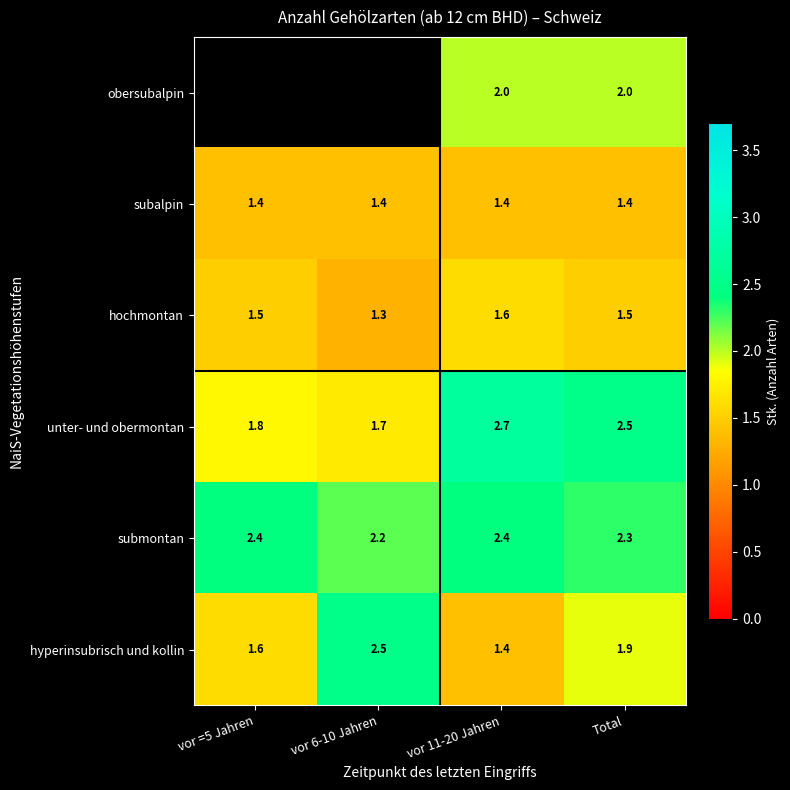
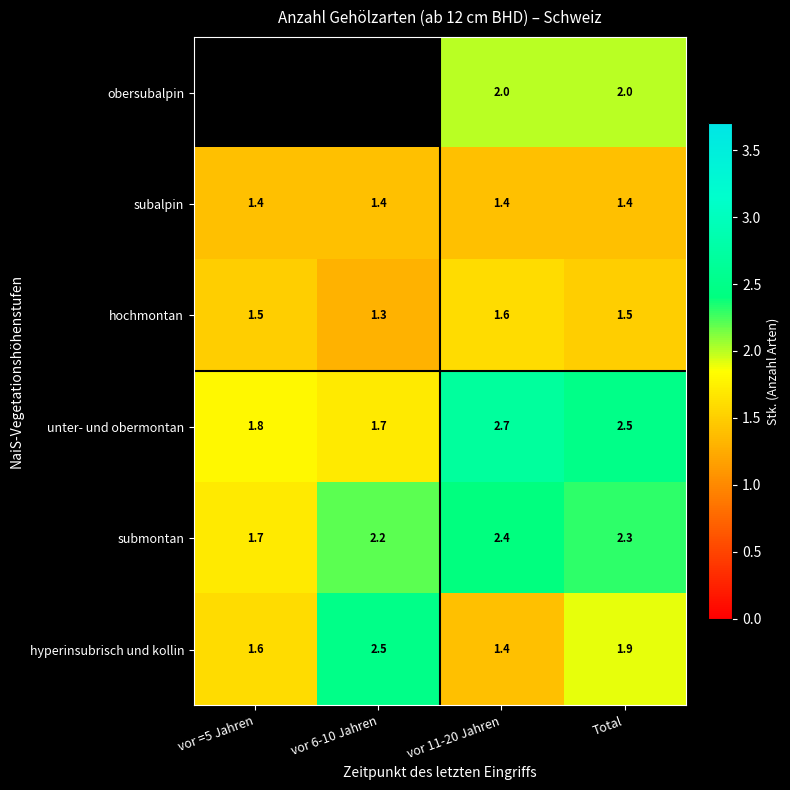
submontan, vor =5 Jahren: 2.4 -> 1.7
